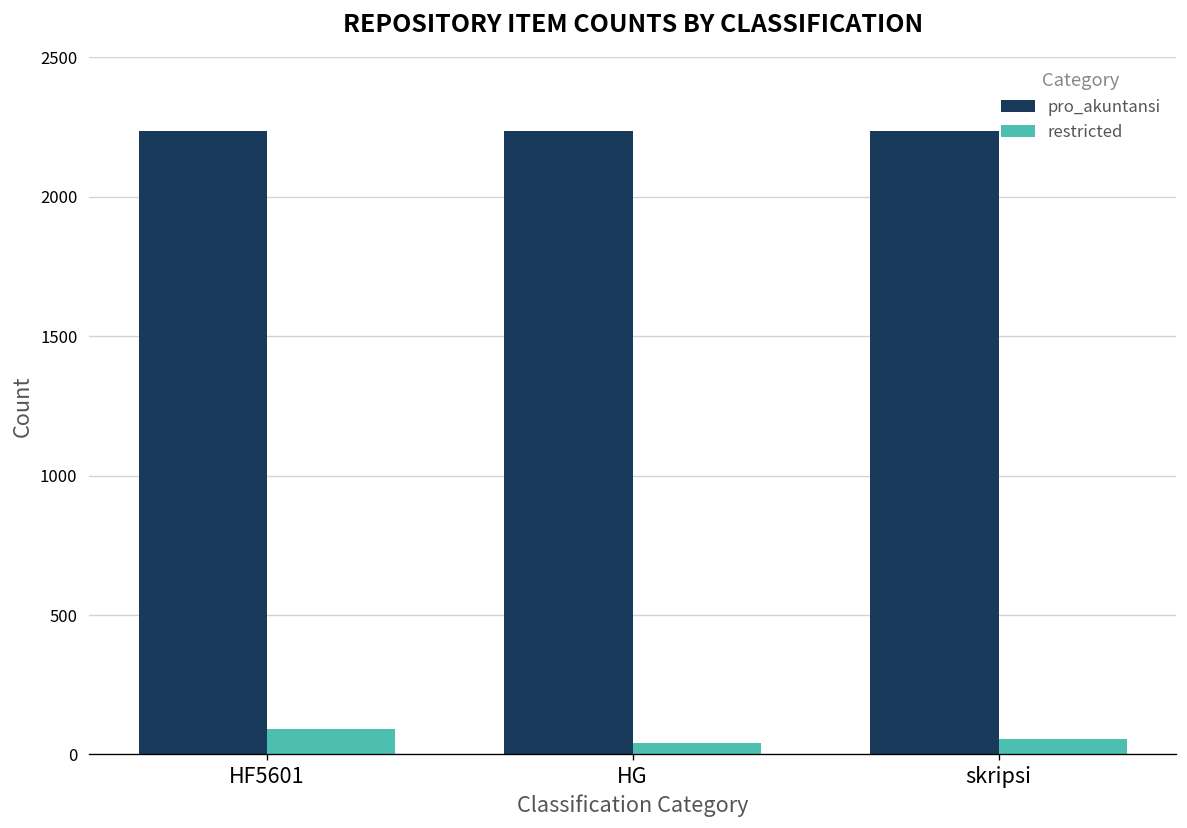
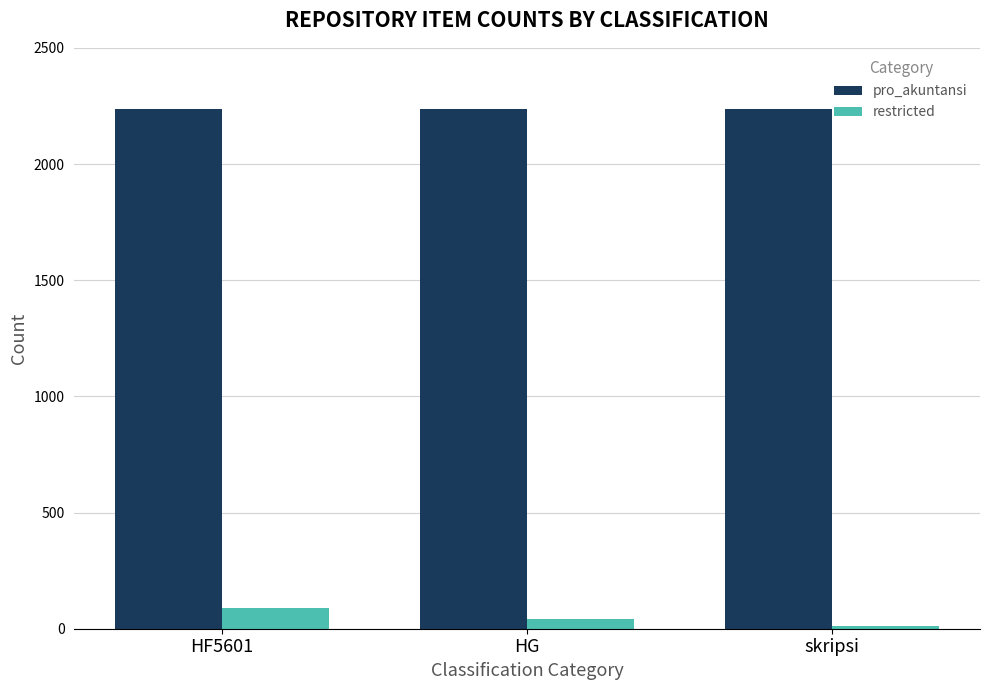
restricted, skripsi: 60 -> 10
